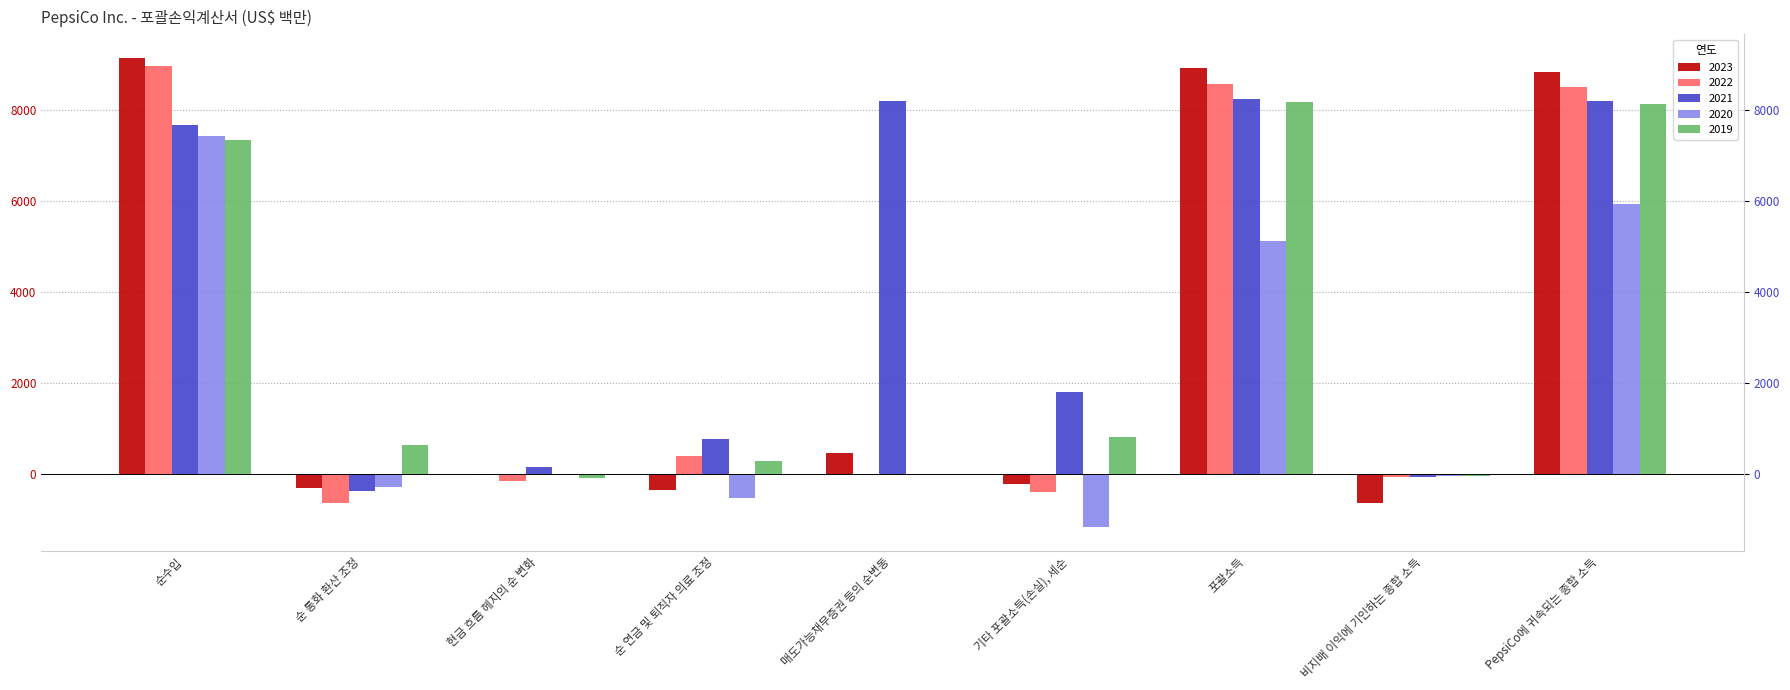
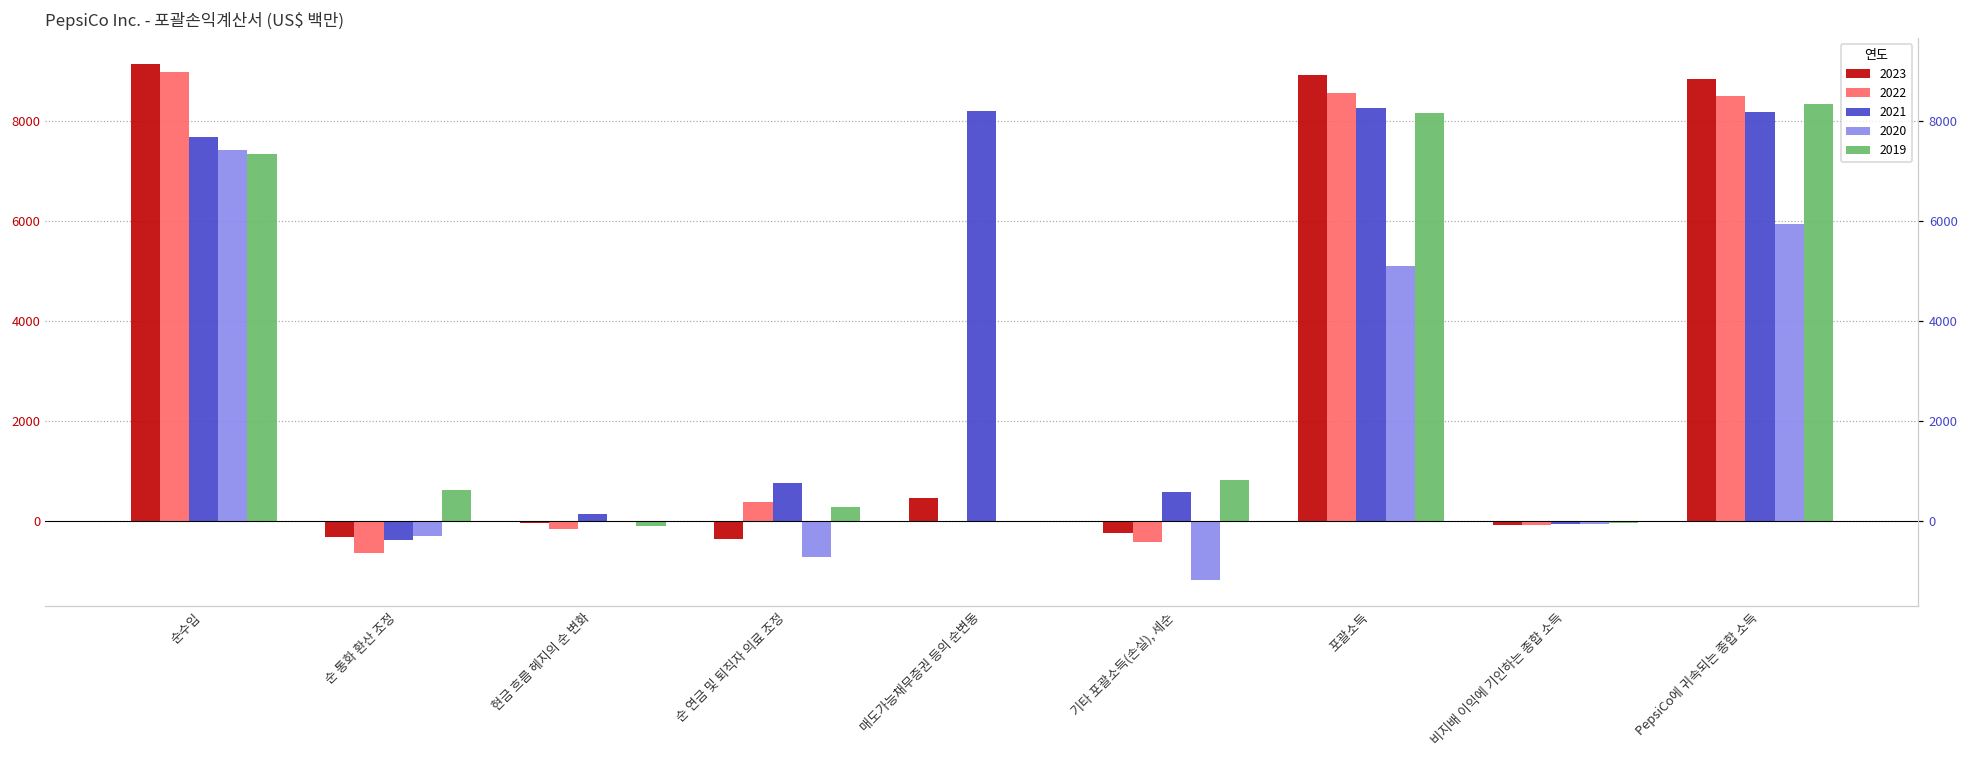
2020, 순 연금 및 퇴직자 의료 조정: -500 -> -700
2021, 기타 포괄소득(손실), 세순: 1800 -> 600
2023, 비지배 이익에 기인하는 종합 소득: -600 -> -100
2019, PepsiCo에 귀속되는 종합 소득: 8100 -> 8300
